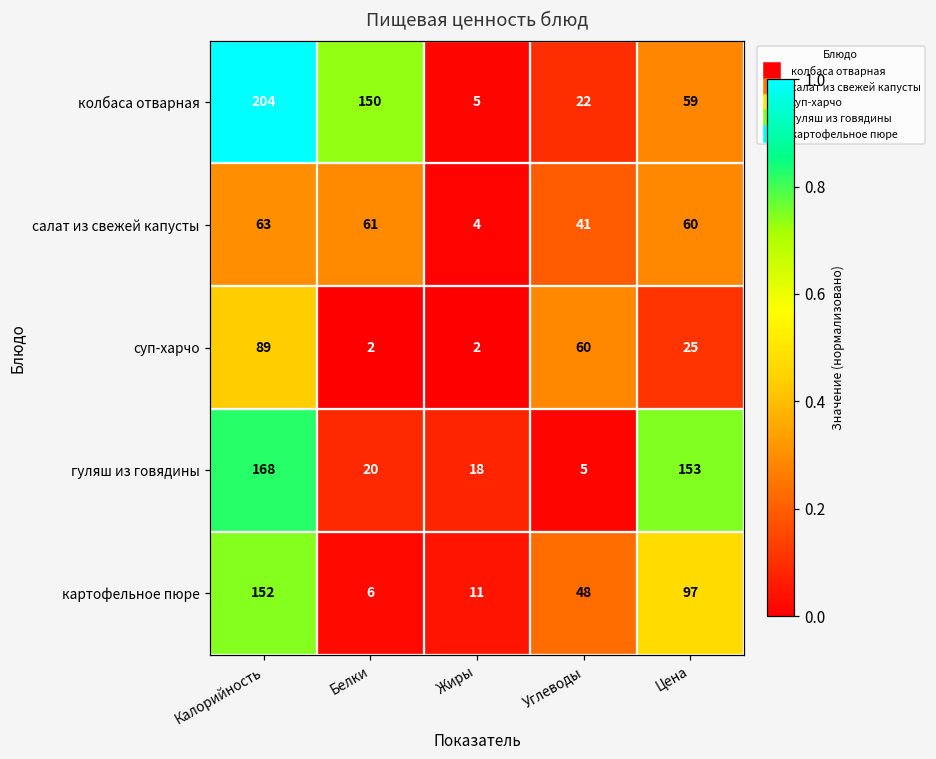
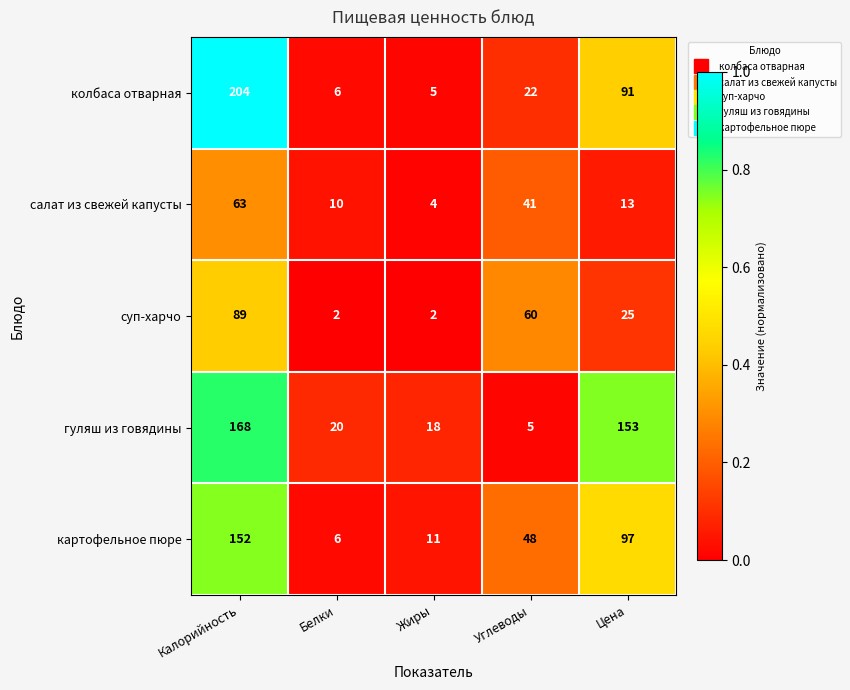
колбаса отварная, Белки: 150 -> 6
колбаса отварная, Цена: 59 -> 91
салат из свежей капусты, Белки: 61 -> 10
салат из свежей капусты, Цена: 60 -> 13
